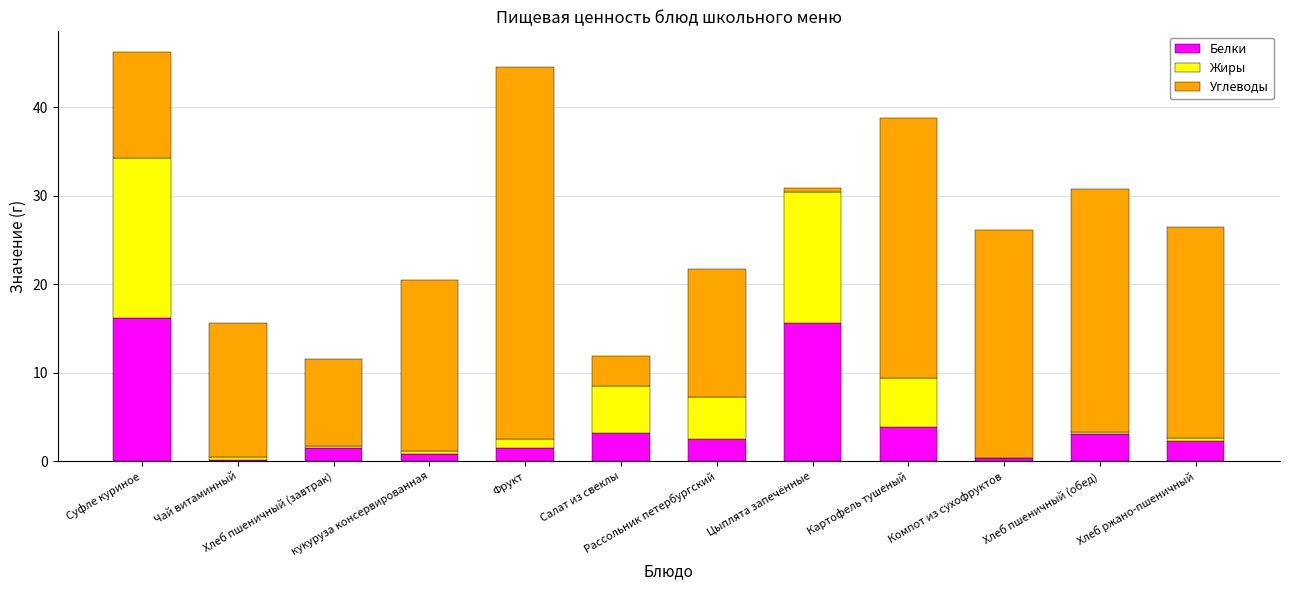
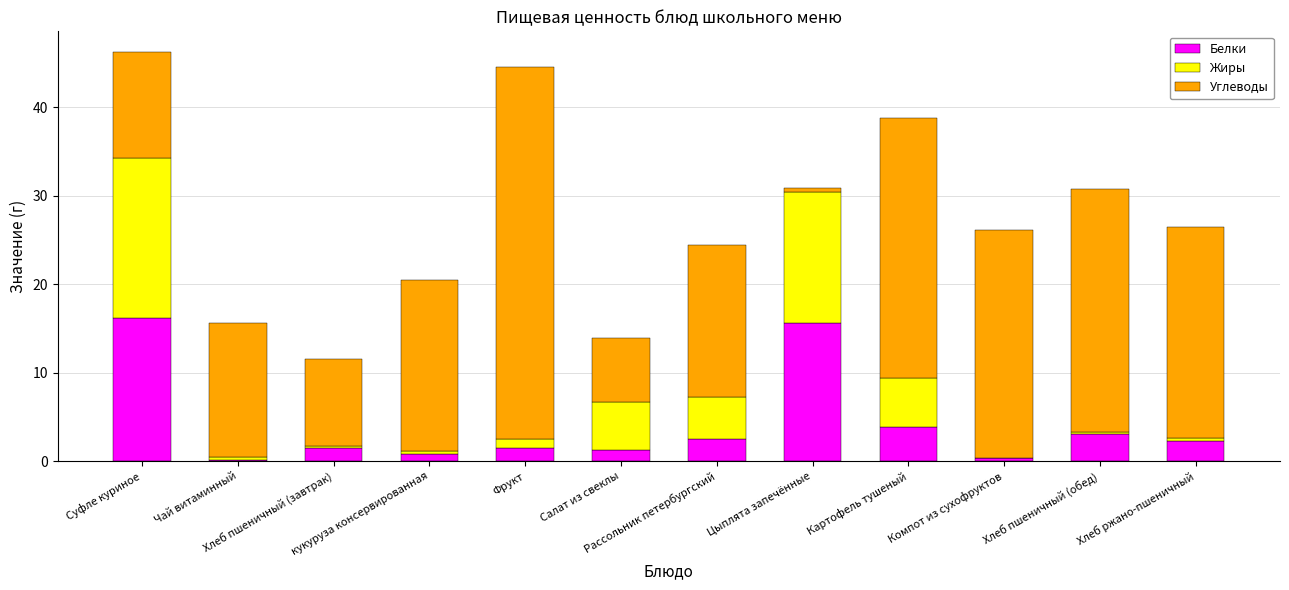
Белки, Салат из свеклы: 3 -> 1
Углеводы, Салат из свеклы: 3 -> 7
Углеводы, Рассольник петербургский: 15 -> 17
